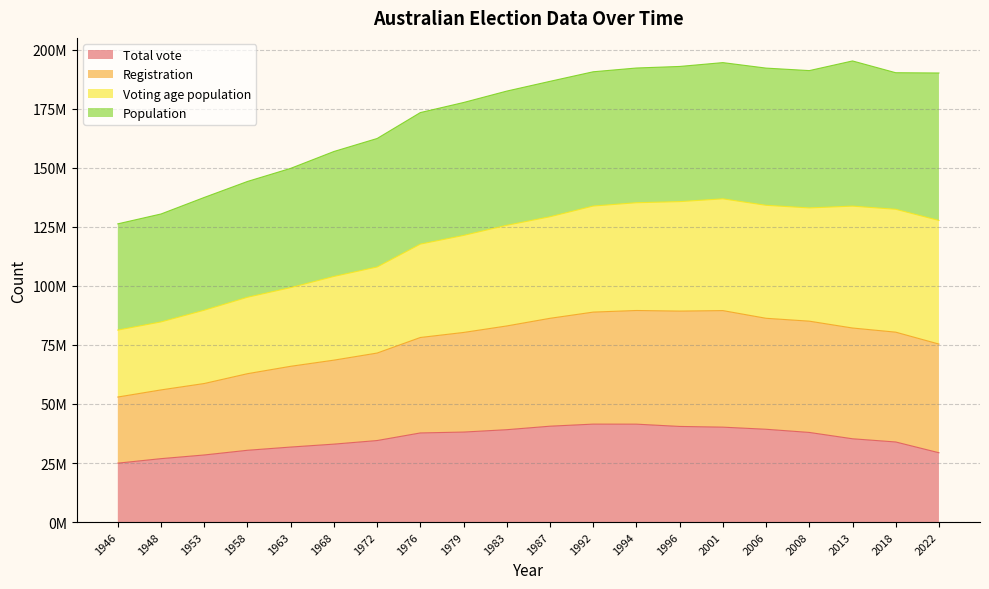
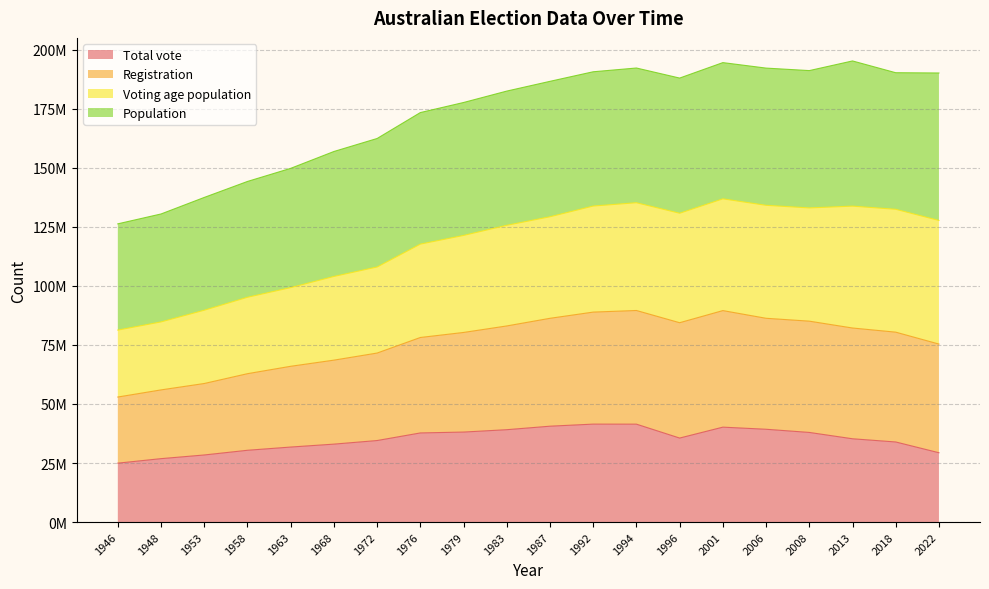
Total vote, 1996: 40000000 -> 36000000
